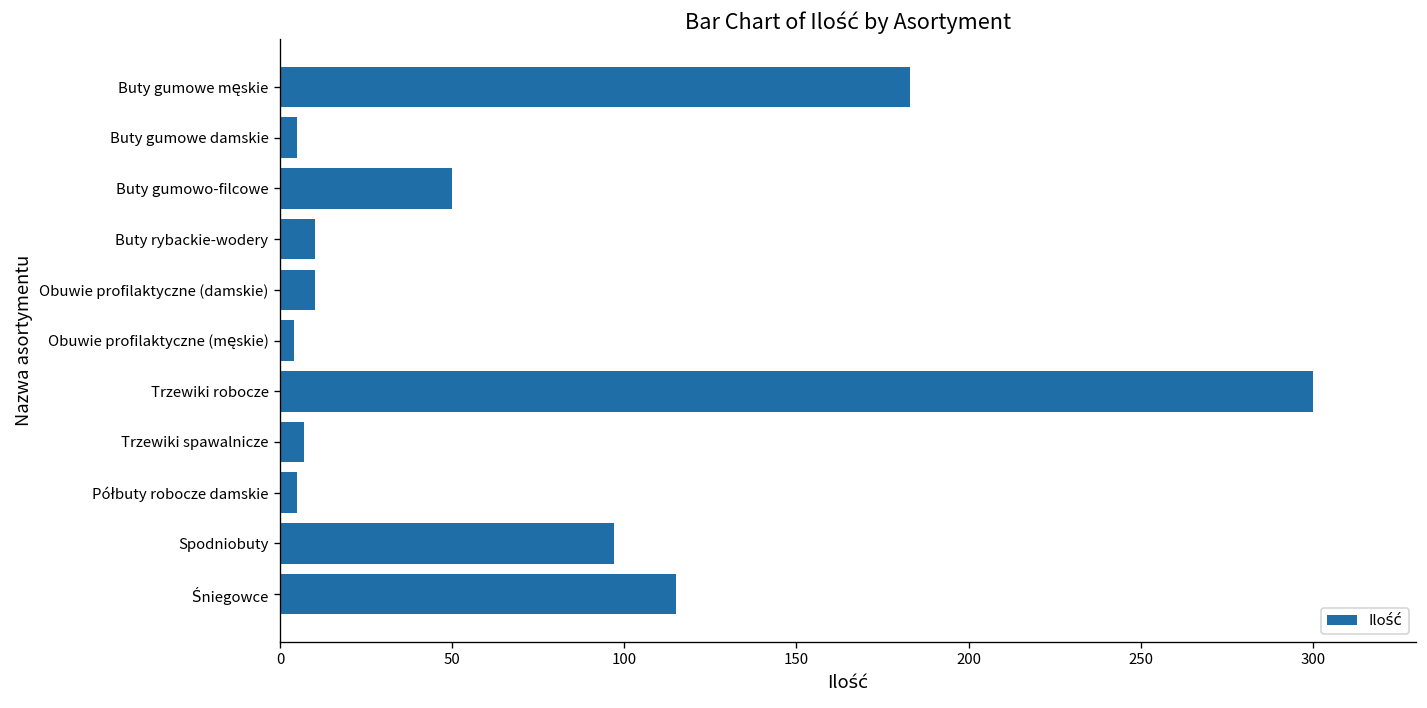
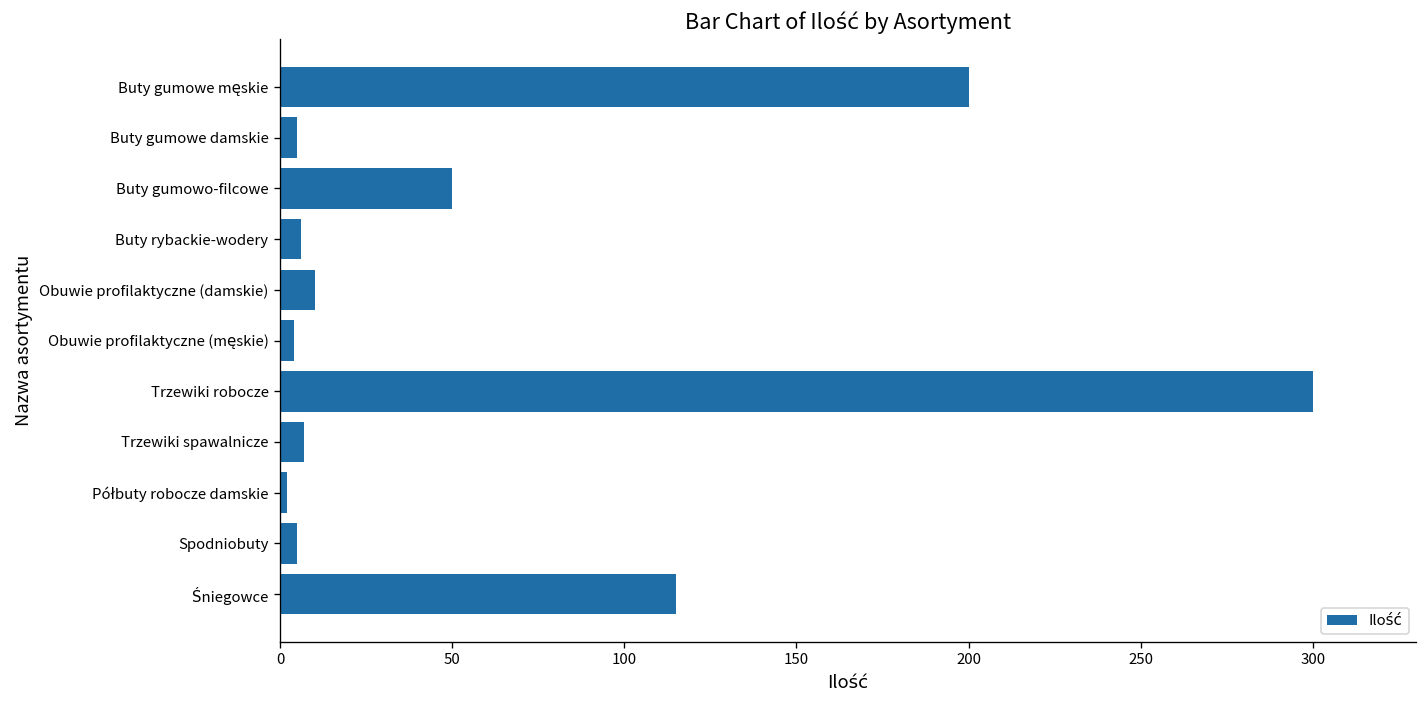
Buty gumowe męskie: 183 -> 200
Buty rybackie-wodery: 10 -> 6
Półbuty robocze damskie: 5 -> 2
Spodniobuty: 97 -> 5
